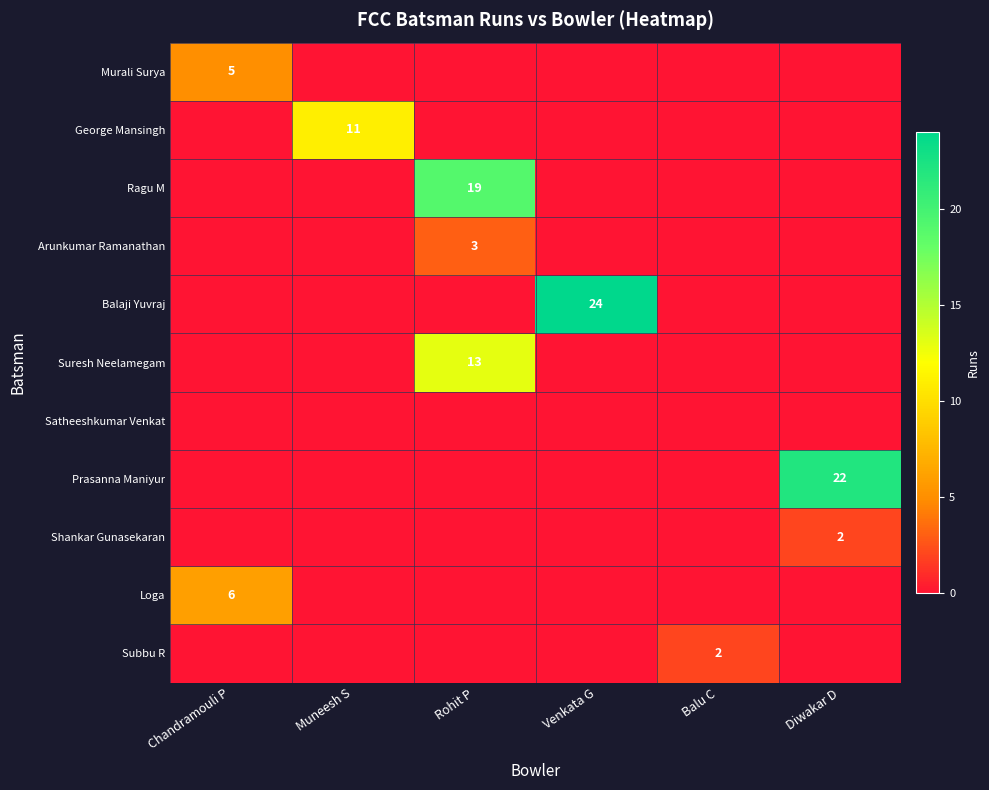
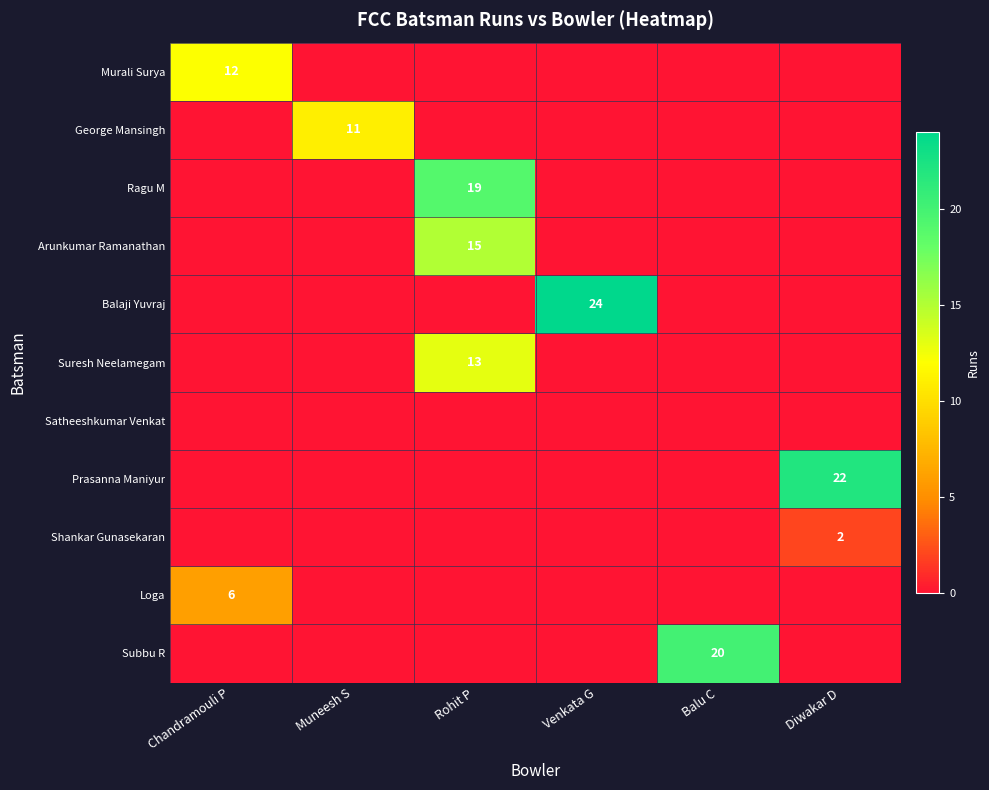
Murali Surya, Chandramouli P: 5 -> 12
Arunkumar Ramanathan, Rohit P: 3 -> 15
Subbu R, Balu C: 2 -> 20
